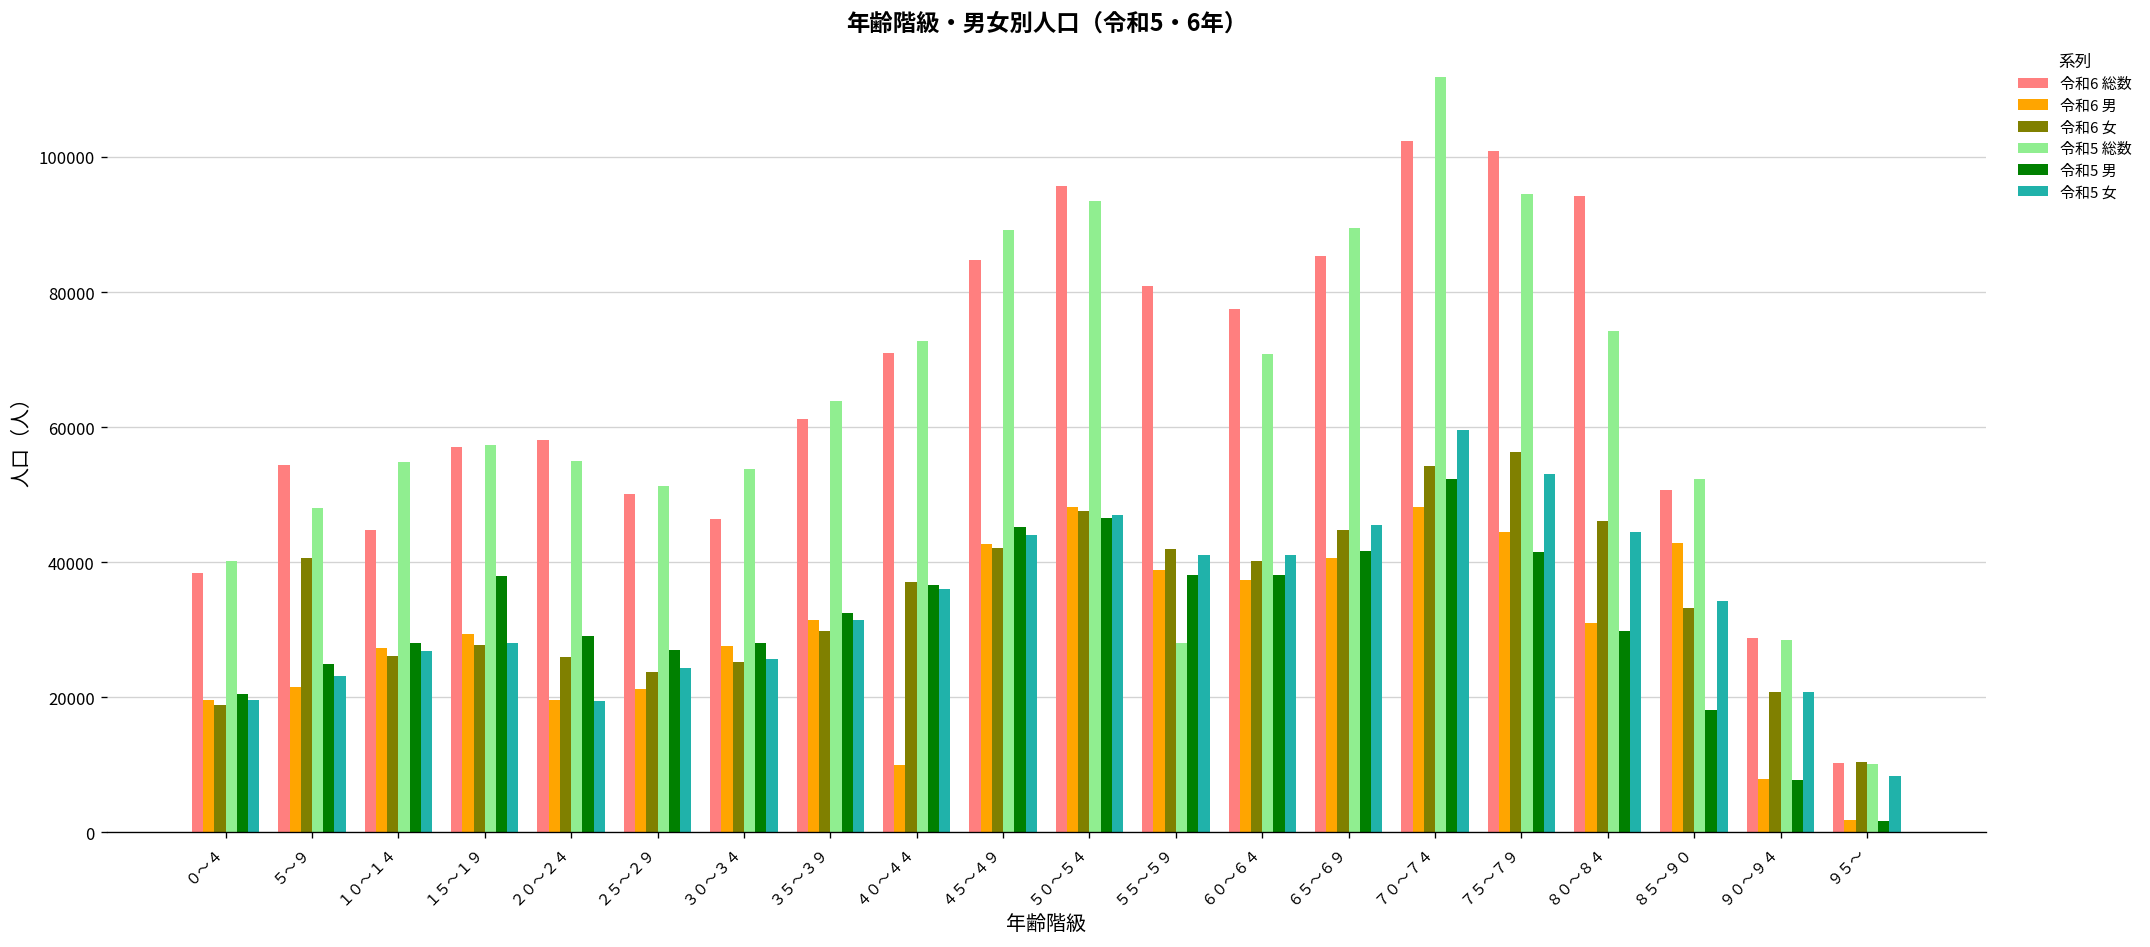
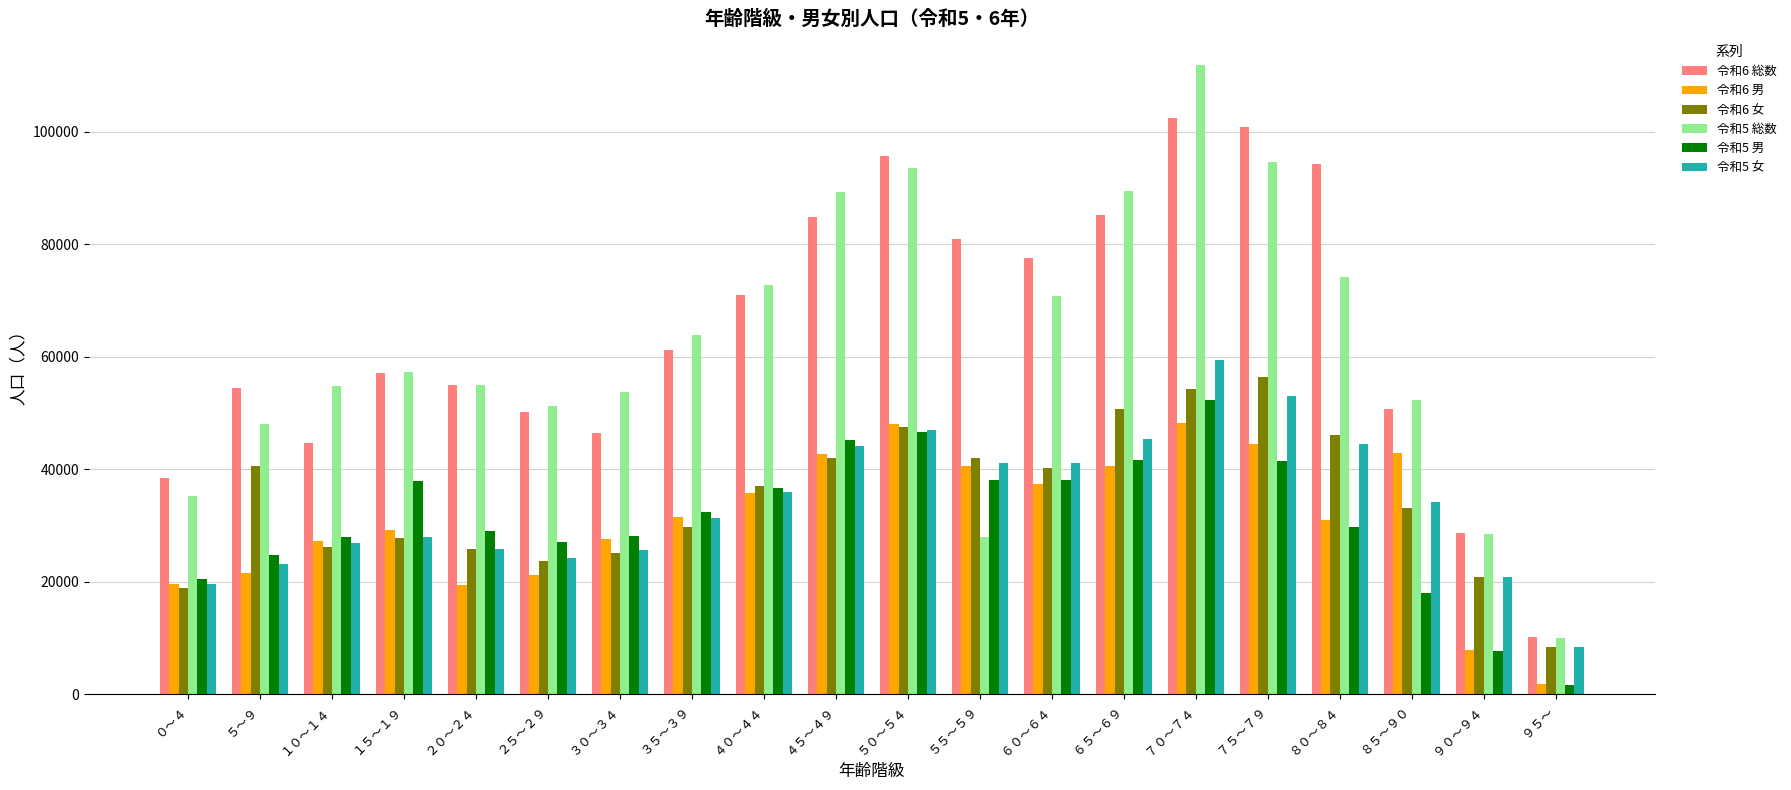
令和5 総数, ０～４: 40000 -> 35000
令和6 総数, ２０～２４: 58000 -> 55000
令和5 女, ２０～２４: 19000 -> 26000
令和6 男, ４０～４４: 10000 -> 36000
令和6 男, ５５～５９: 39000 -> 41000
令和6 女, ６５～６９: 45000 -> 51000
令和6 女, ９５～: 10000 -> 8000
